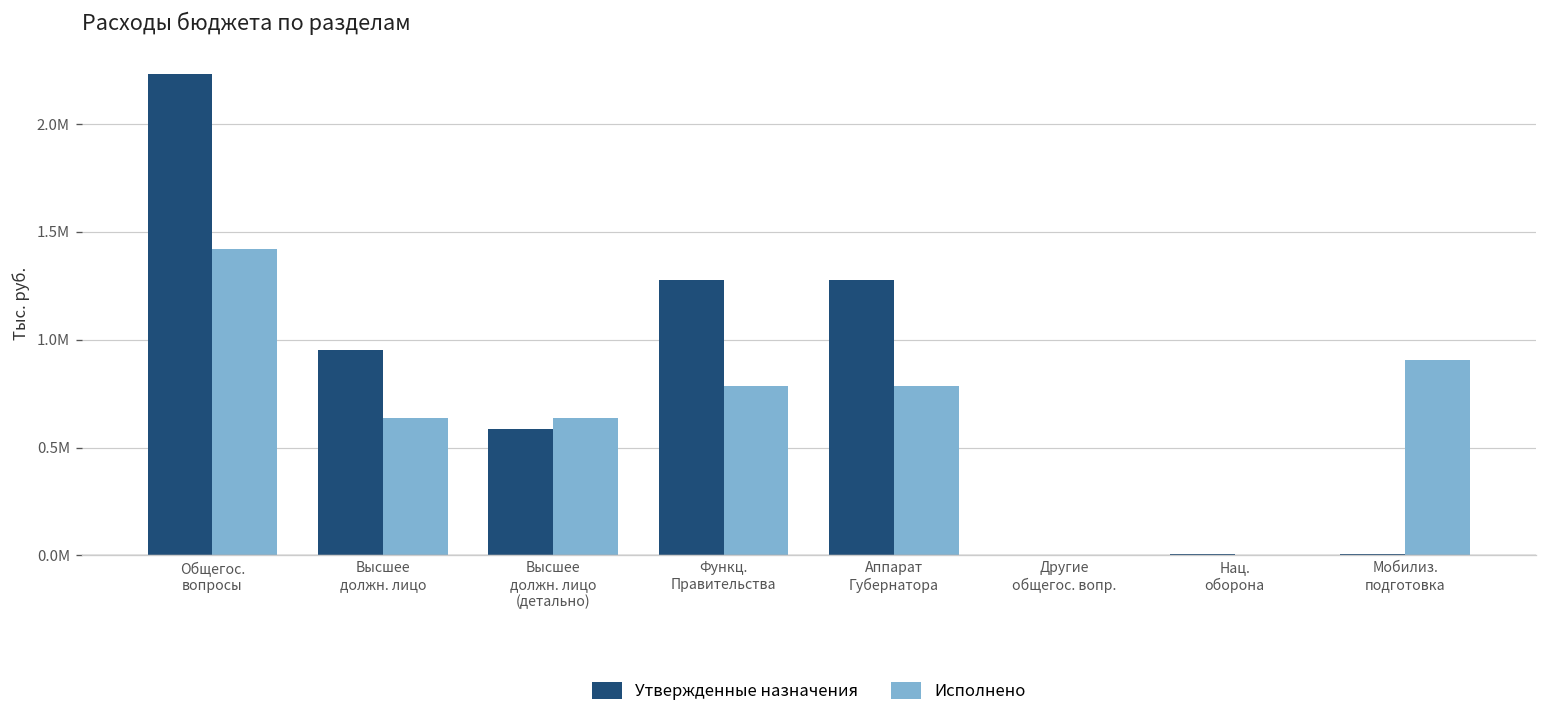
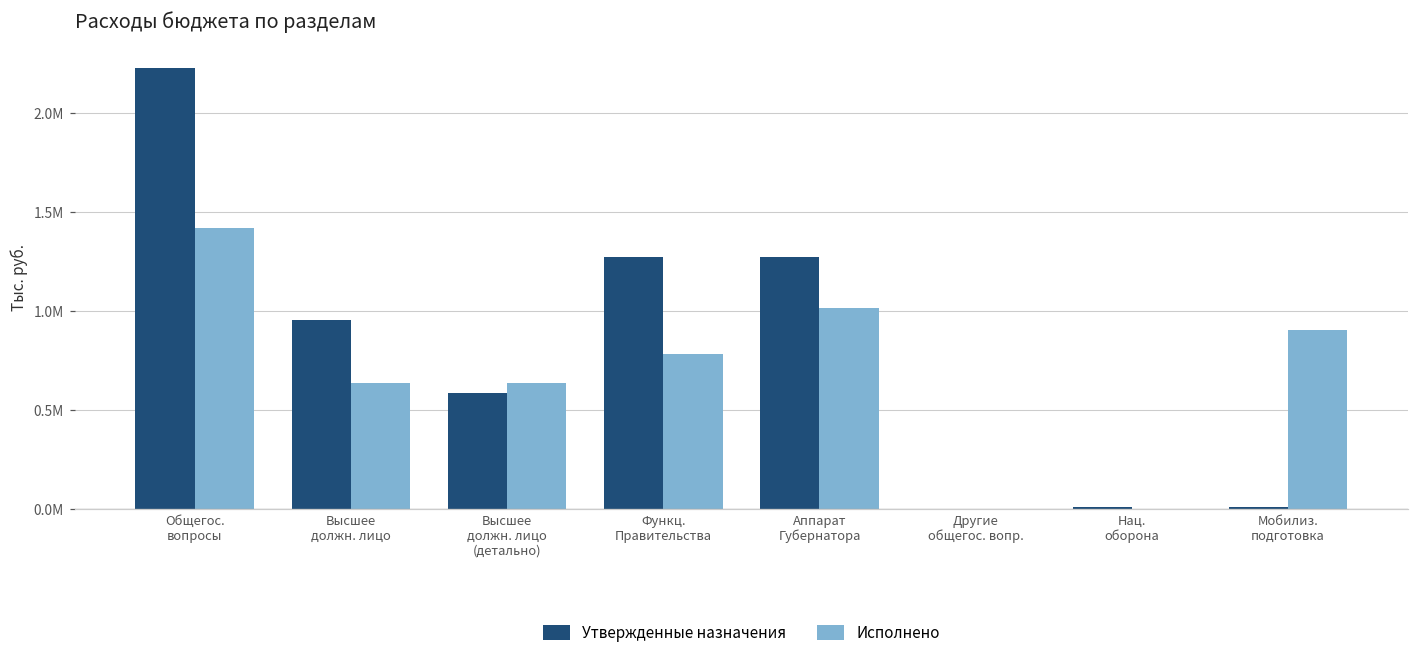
Исполнено, Аппарат Губернатора: 790000 -> 1020000
